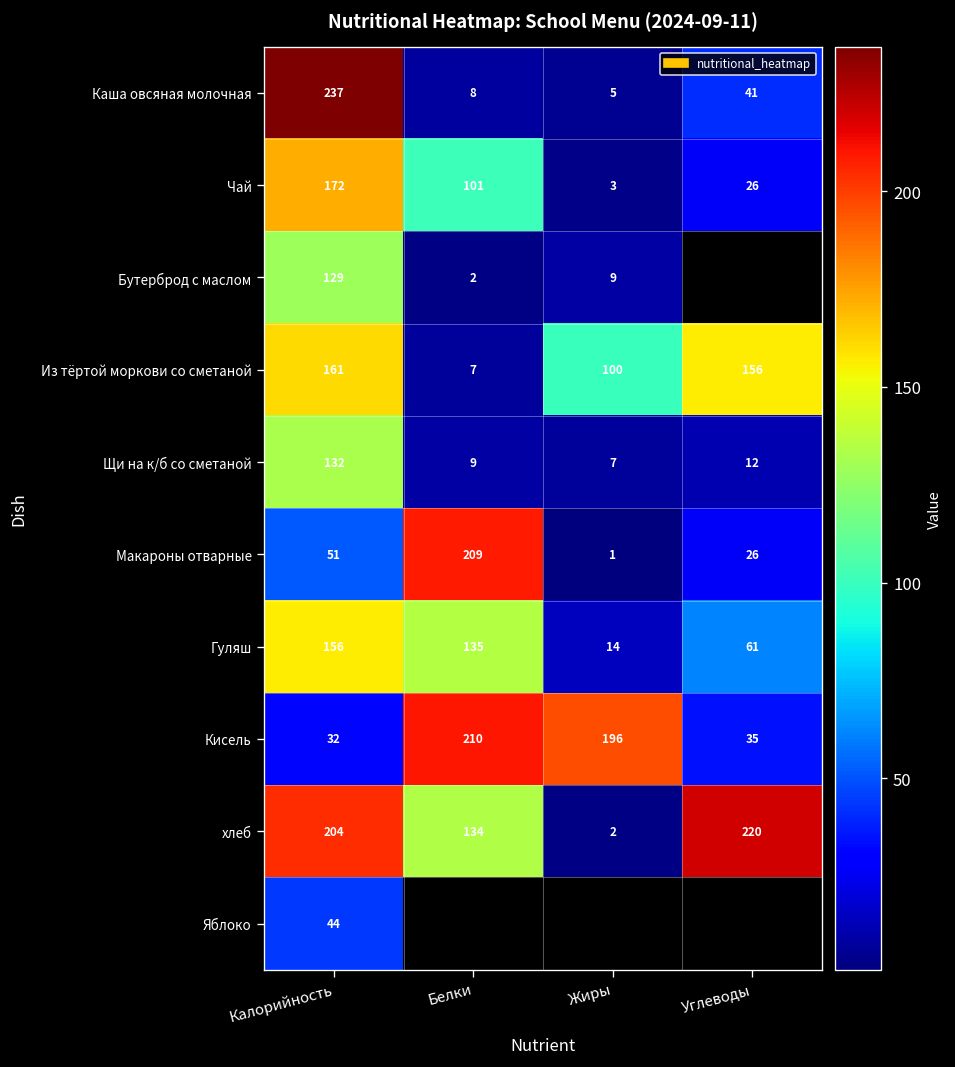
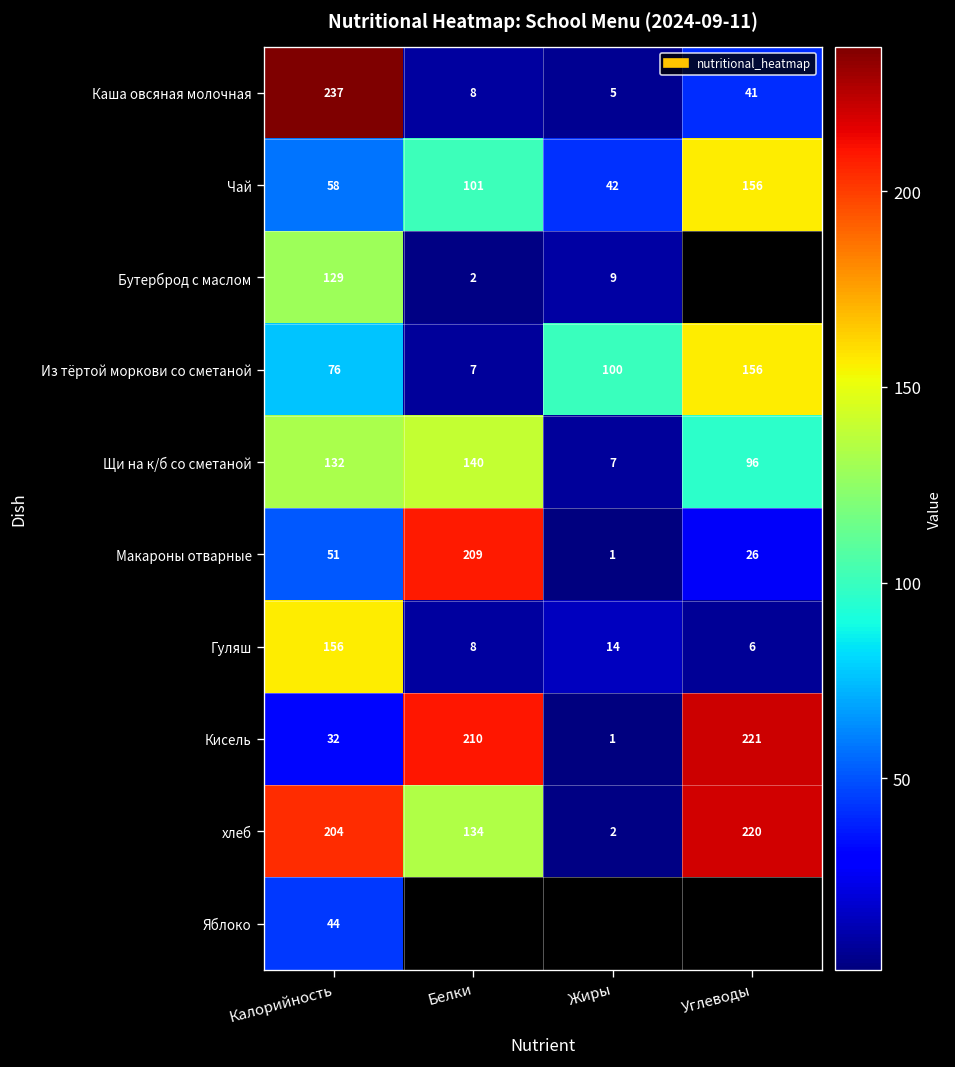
Чай, Калорийность: 172 -> 58
Чай, Жиры: 3 -> 42
Чай, Углеводы: 26 -> 156
Из тёртой моркови со сметаной, Калорийность: 161 -> 76
Щи на к/б со сметаной, Белки: 9 -> 140
Щи на к/б со сметаной, Углеводы: 12 -> 96
Гуляш, Белки: 135 -> 8
Гуляш, Углеводы: 61 -> 6
Кисель, Жиры: 196 -> 1
Кисель, Углеводы: 35 -> 221
